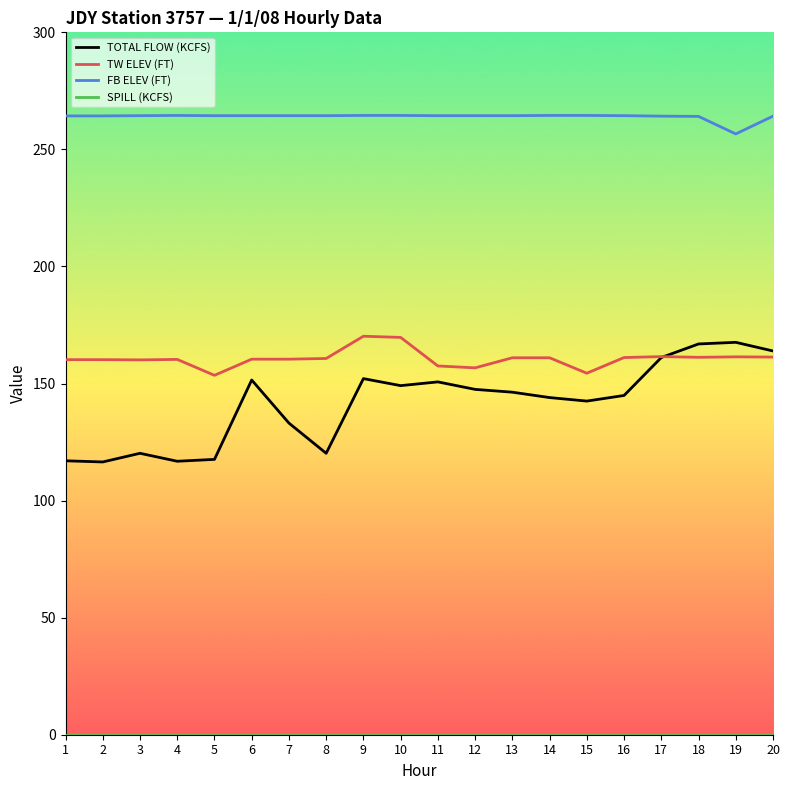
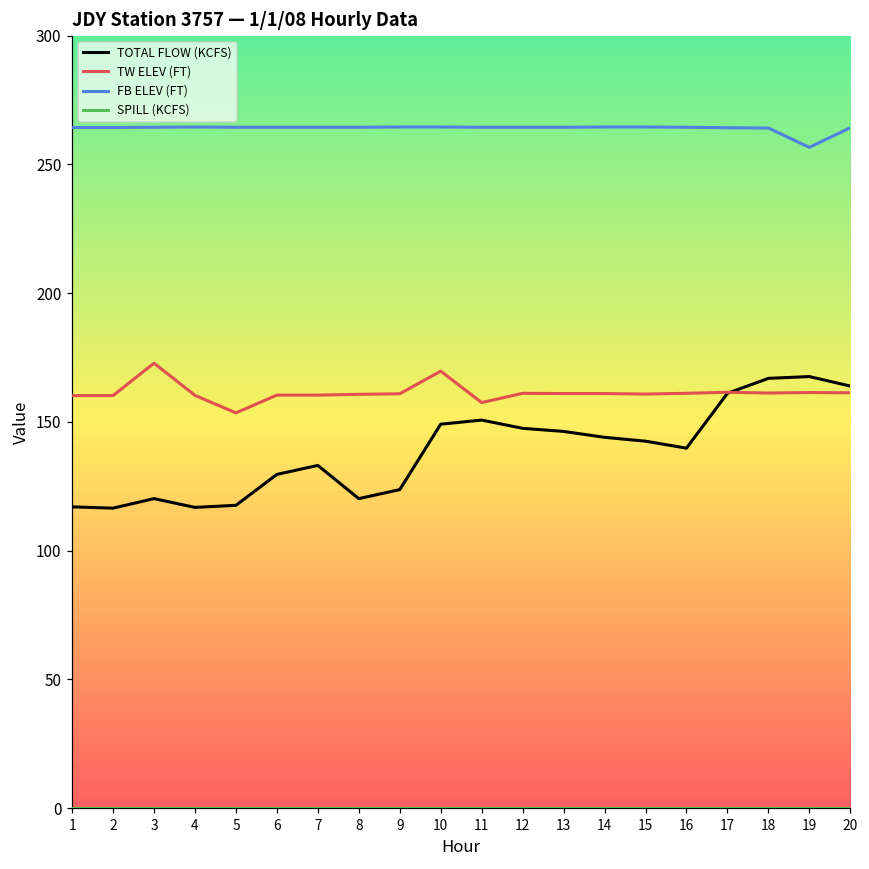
TW ELEV (FT), 3: 160 -> 173
TOTAL FLOW (KCFS), 6: 152 -> 130
TOTAL FLOW (KCFS), 9: 152 -> 124
TW ELEV (FT), 9: 170 -> 161
TW ELEV (FT), 12: 157 -> 161
TW ELEV (FT), 15: 154 -> 161
TOTAL FLOW (KCFS), 16: 145 -> 140
